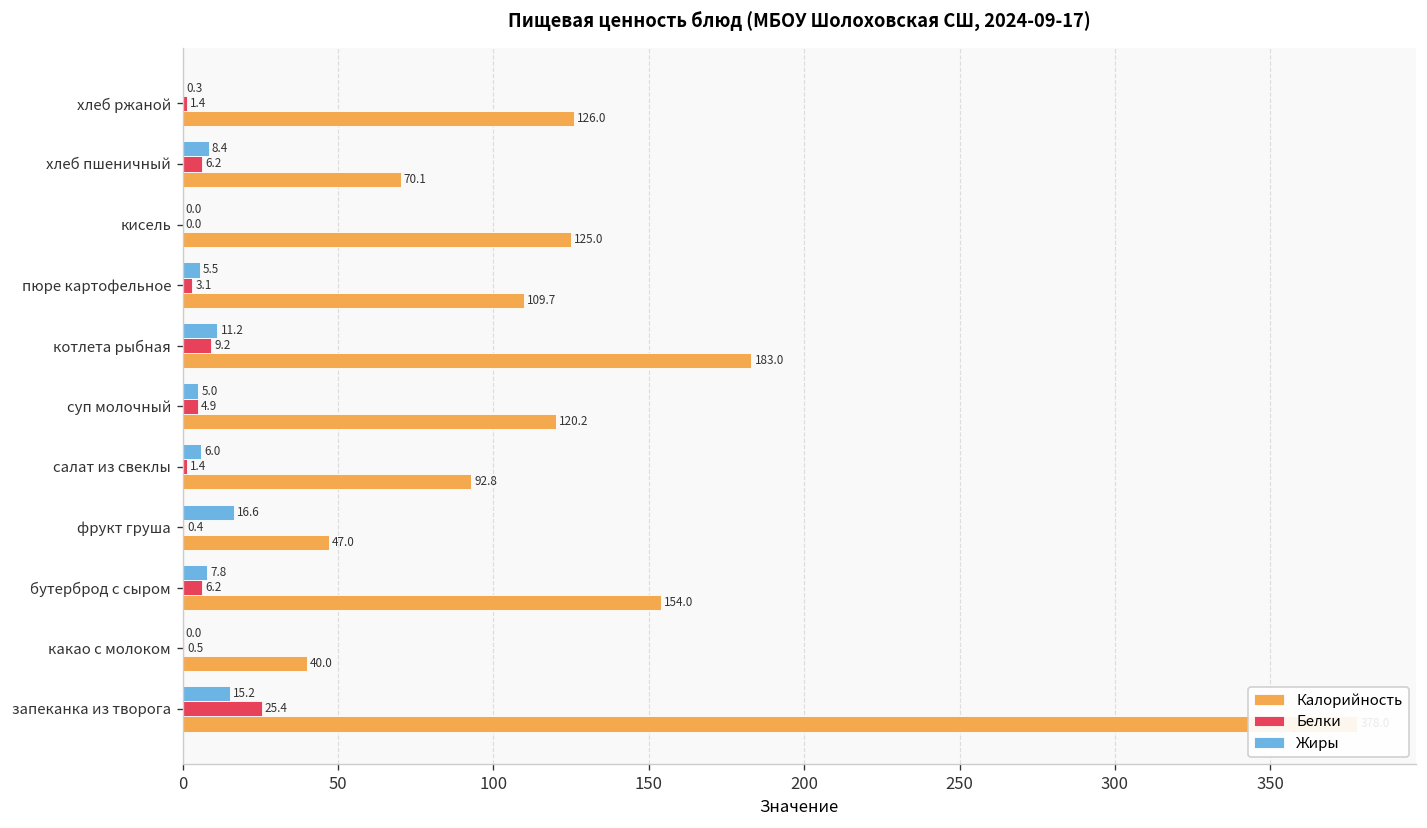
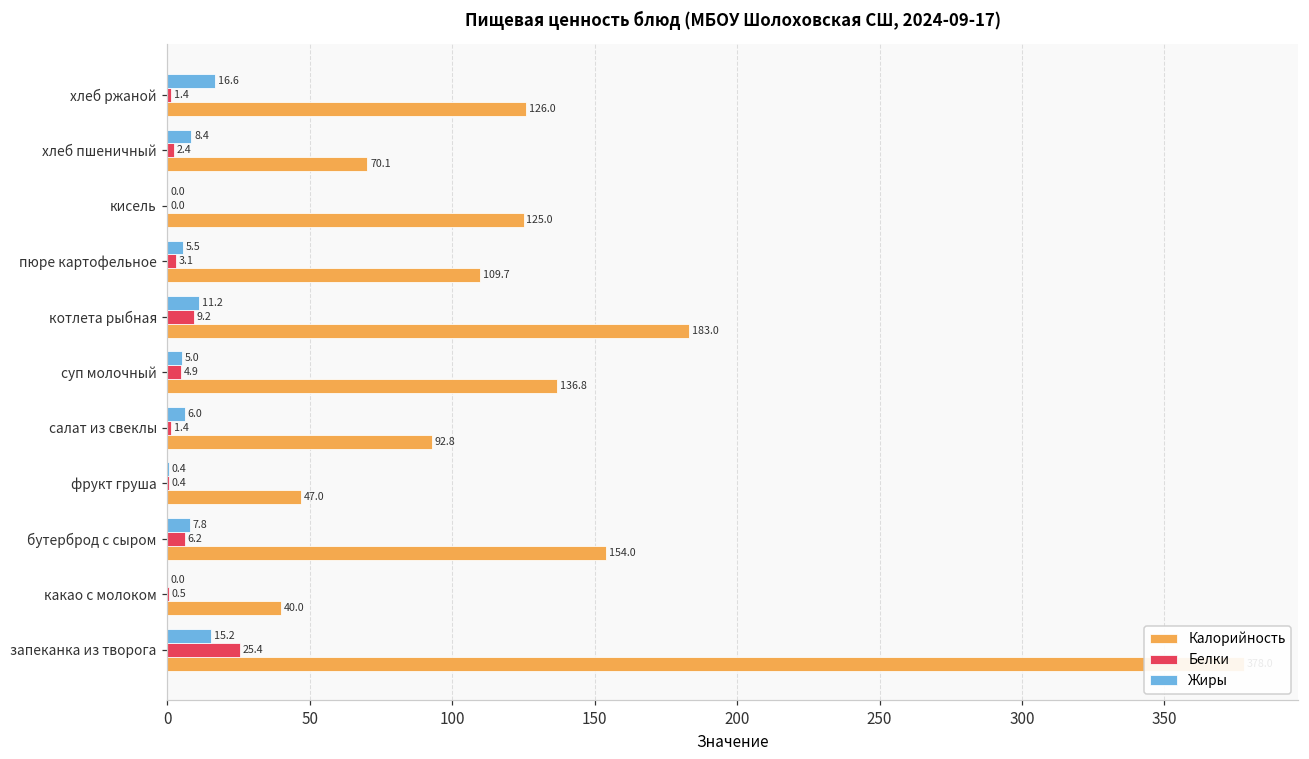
Жиры, хлеб ржаной: 0.3 -> 16.6
Белки, хлеб пшеничный: 6.2 -> 2.4
Калорийность, суп молочный: 120.2 -> 136.8
Жиры, фрукт груша: 16.6 -> 0.4
